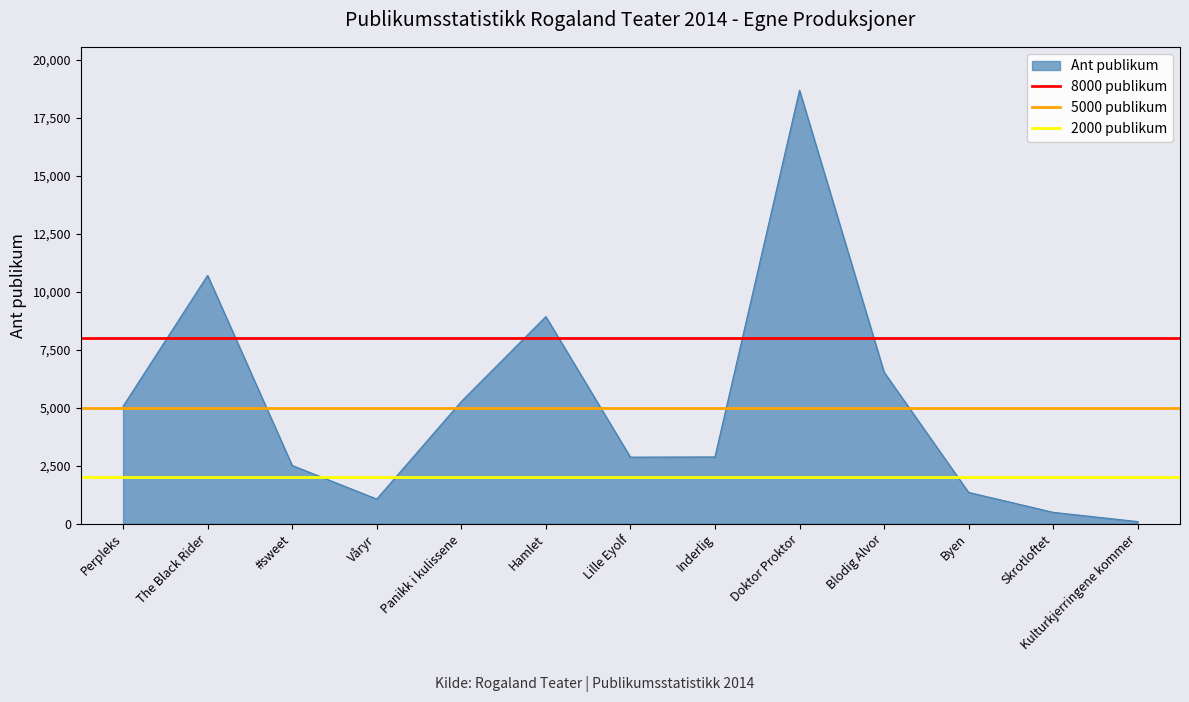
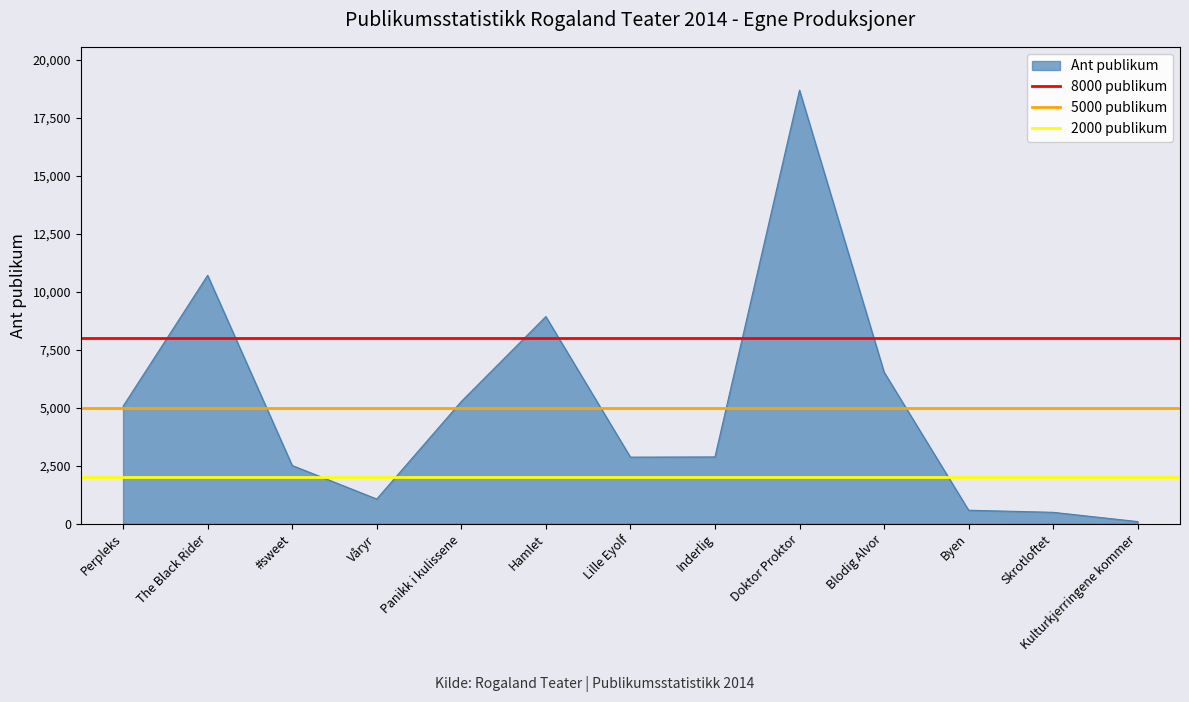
Byen: 1,400 -> 600
